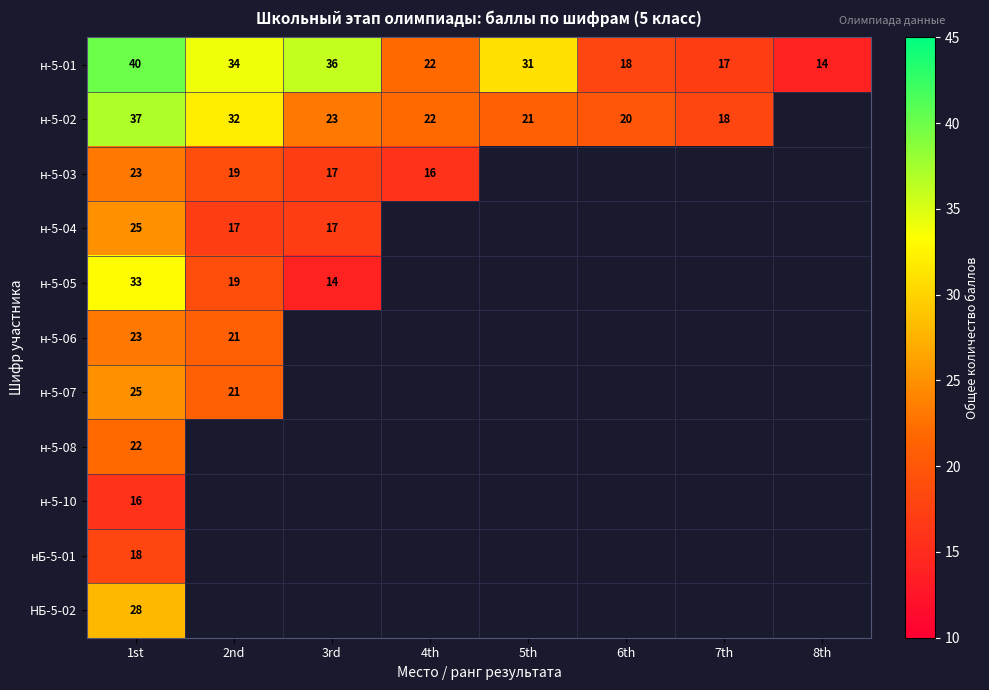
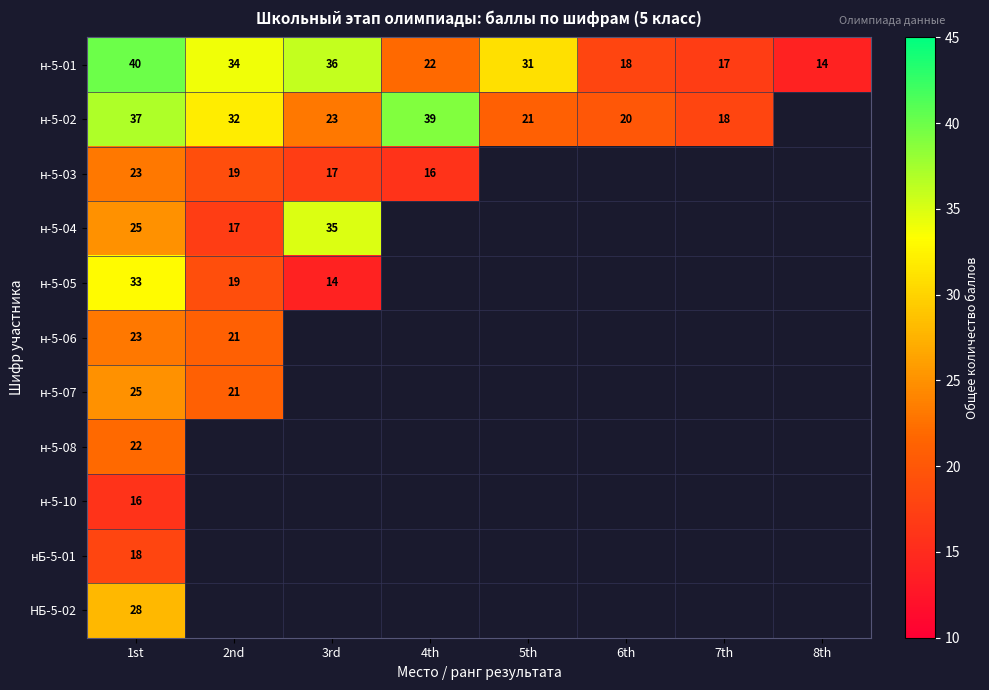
н-5-02, 4th: 22 -> 39
н-5-04, 3rd: 17 -> 35
